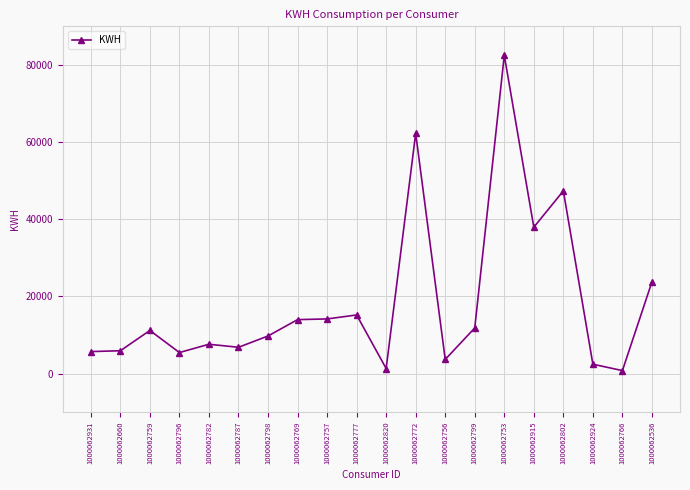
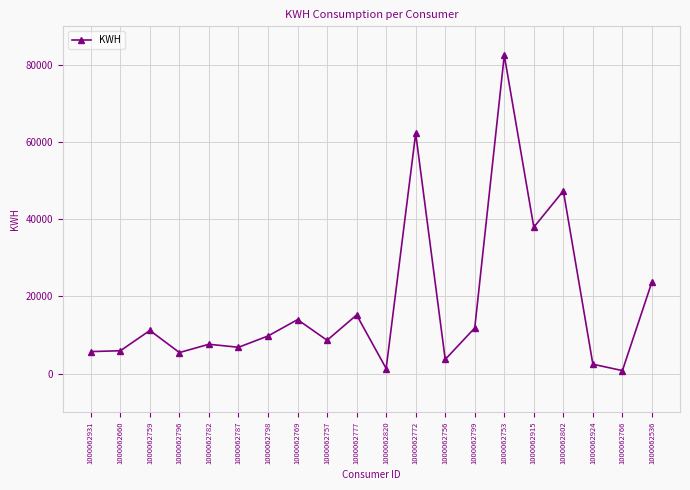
1000062757: 14000 -> 9000
